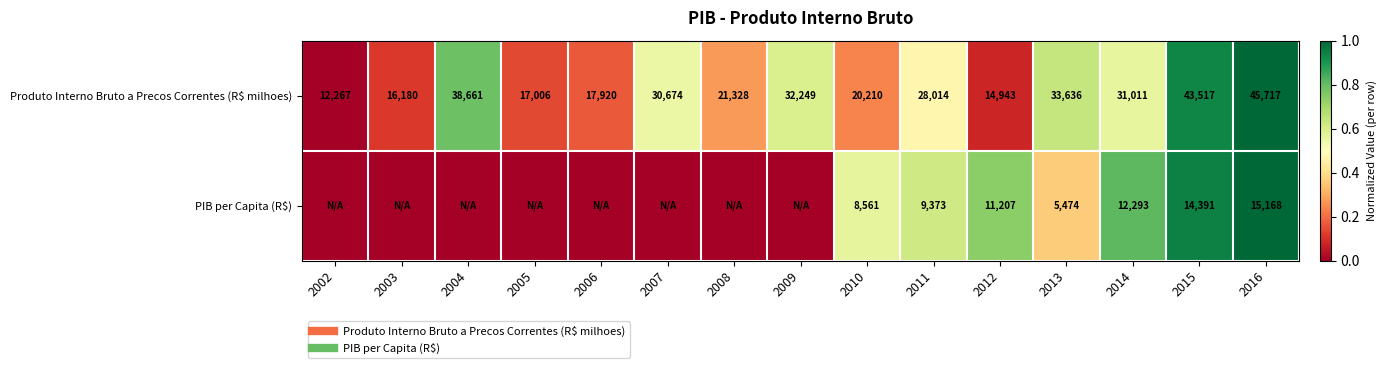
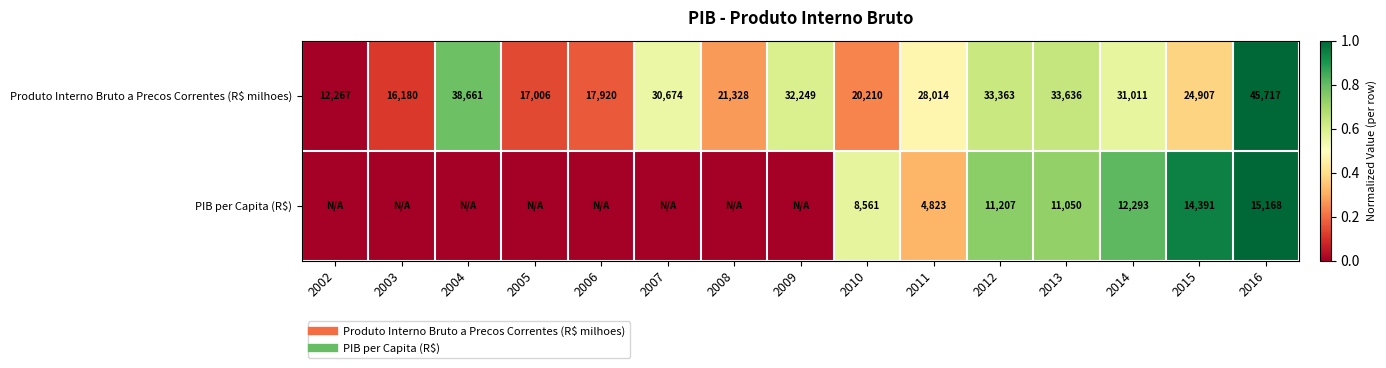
Produto Interno Bruto a Precos Correntes (R$ milhoes), 2012: 14,943 -> 33,363
Produto Interno Bruto a Precos Correntes (R$ milhoes), 2015: 43,517 -> 24,907
PIB per Capita (R$), 2011: 9,373 -> 4,823
PIB per Capita (R$), 2013: 5,474 -> 11,050
